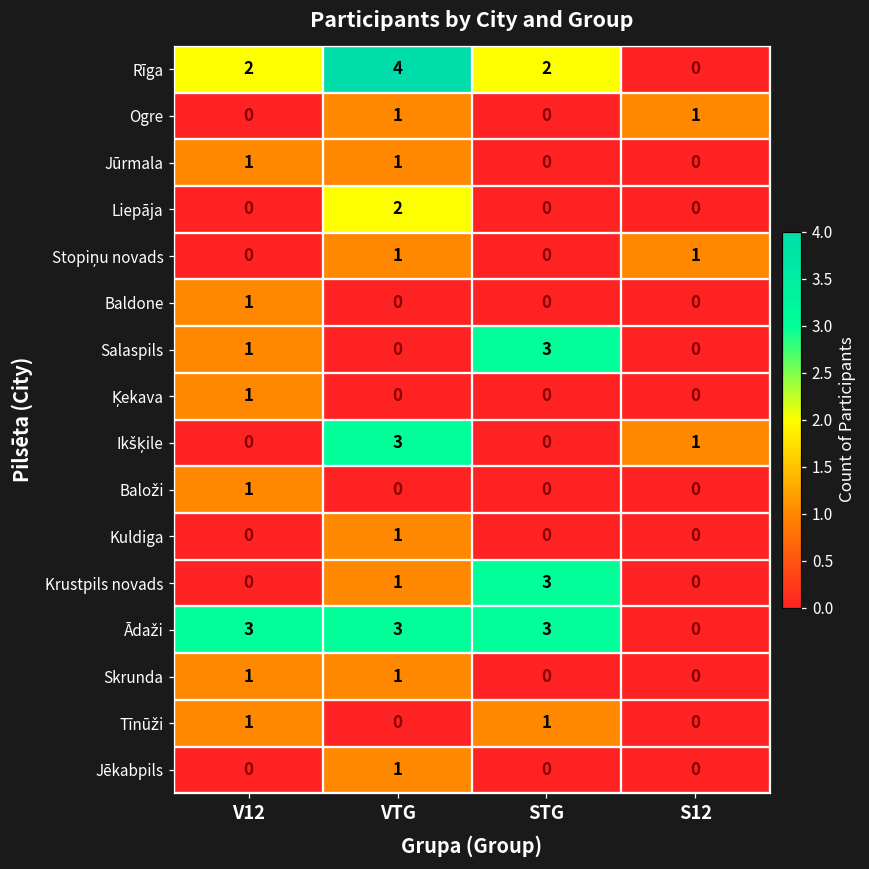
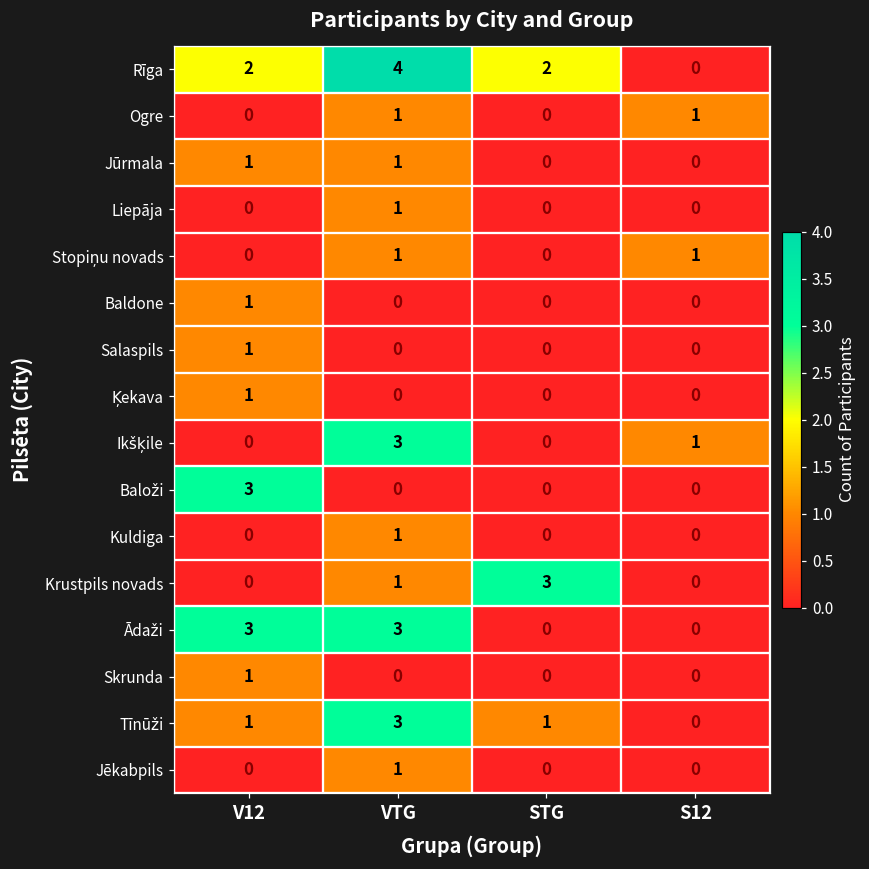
Liepāja, VTG: 2 -> 1
Salaspils, STG: 3 -> 0
Baloži, V12: 1 -> 3
Ādaži, STG: 3 -> 0
Skrunda, VTG: 1 -> 0
Tīnūži, VTG: 0 -> 3
